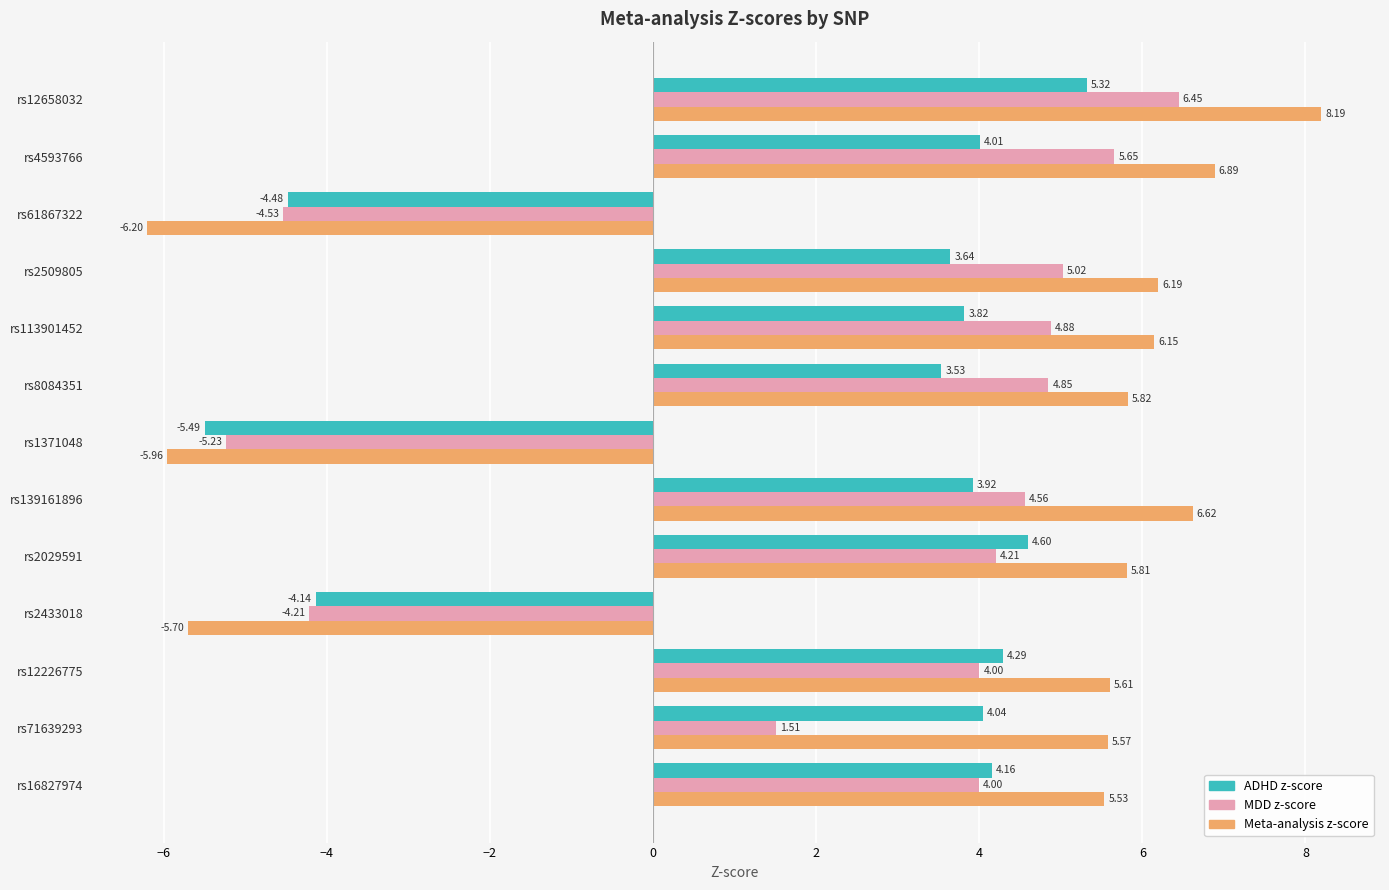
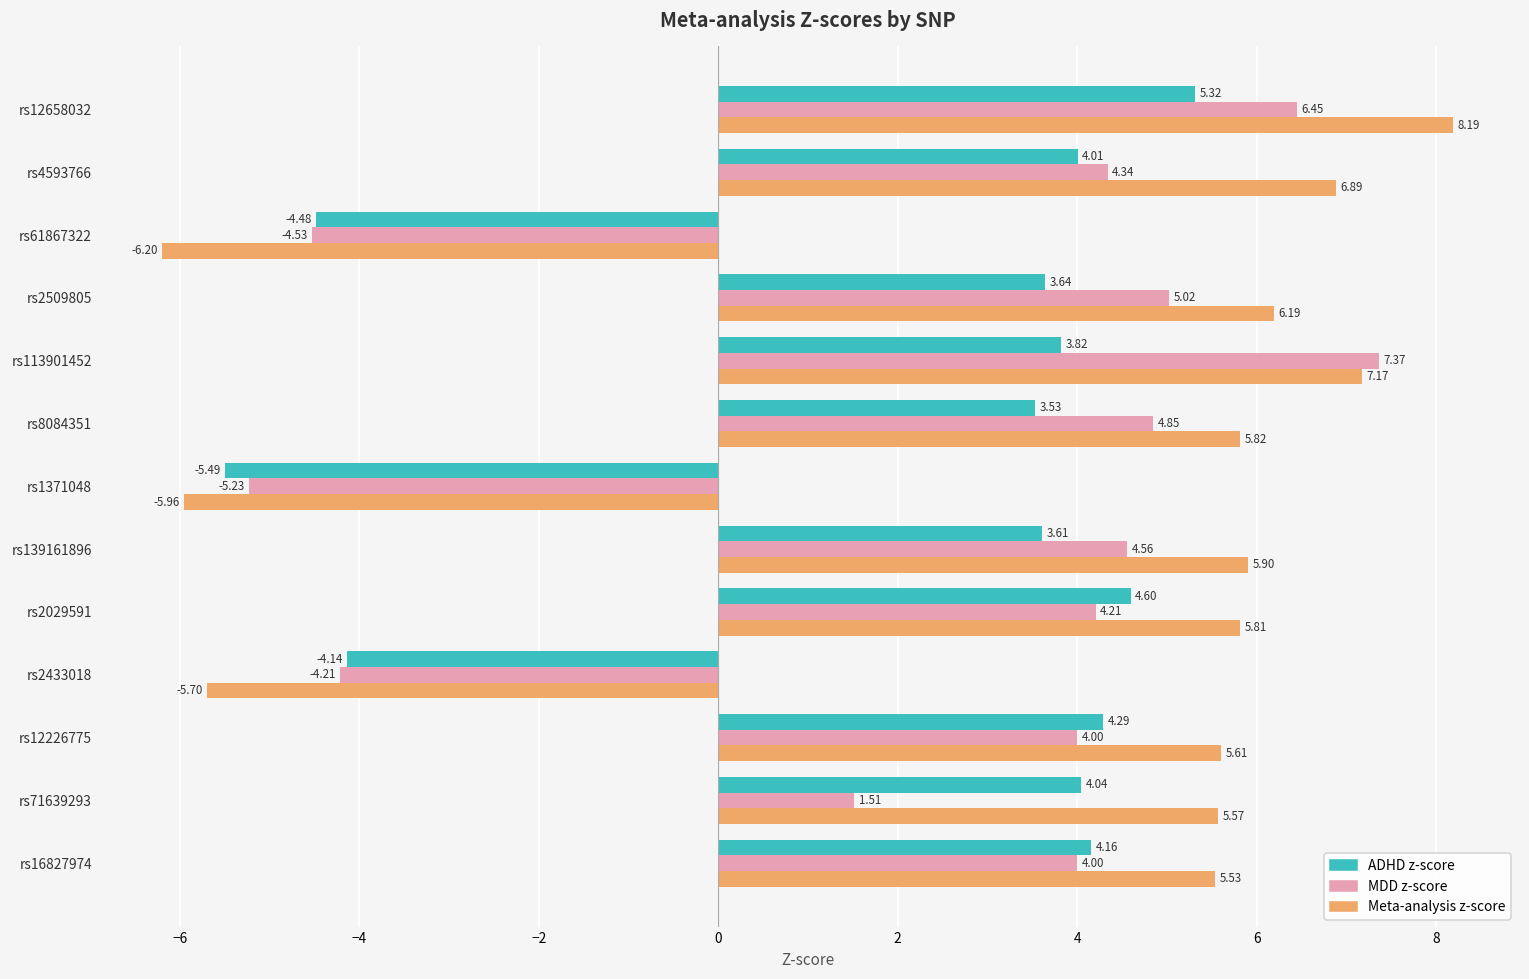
MDD z-score, rs4593766: 5.65 -> 4.34
MDD z-score, rs113901452: 4.88 -> 7.37
Meta-analysis z-score, rs113901452: 6.15 -> 7.17
ADHD z-score, rs139161896: 3.92 -> 3.61
Meta-analysis z-score, rs139161896: 6.62 -> 5.90
